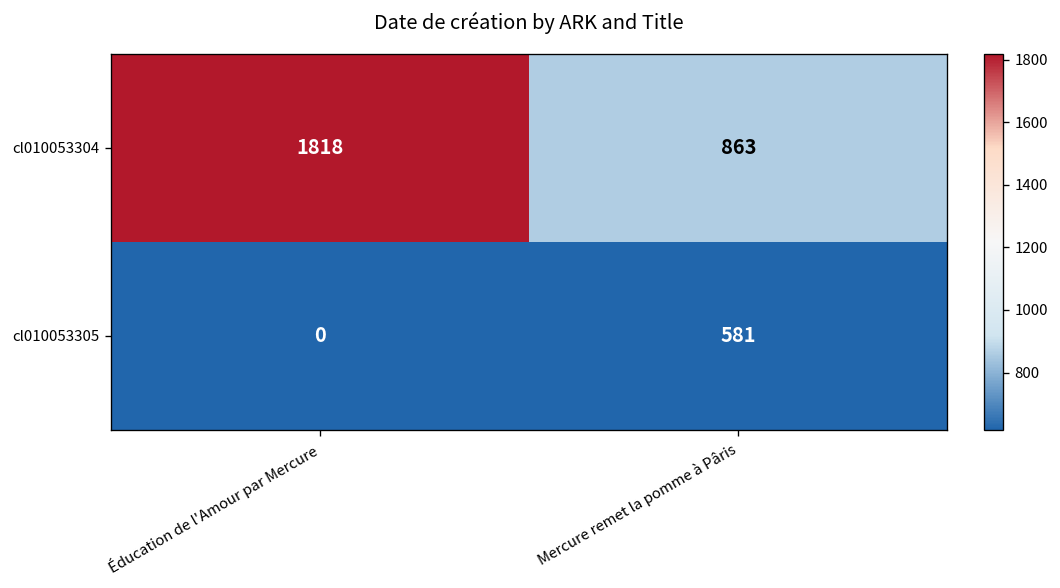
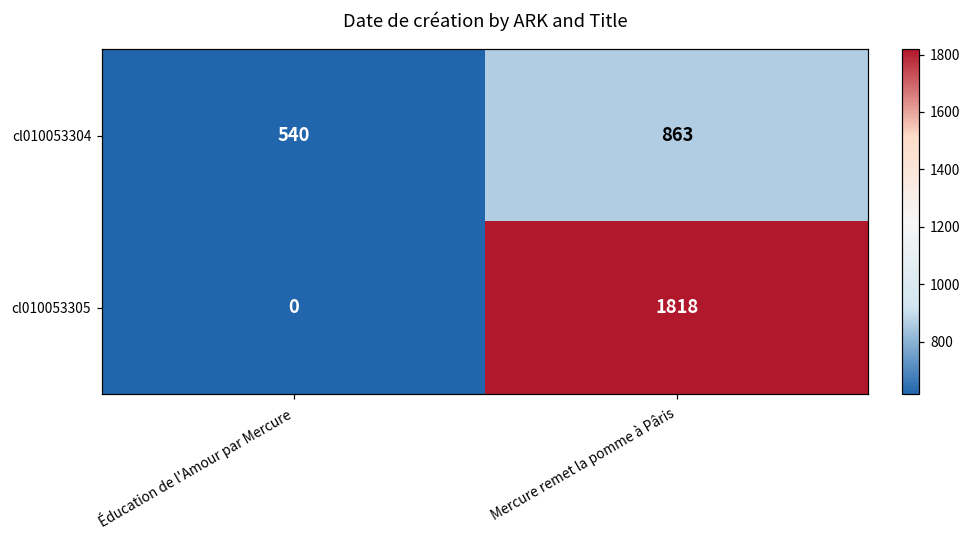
cl010053304, Éducation de l'Amour par Mercure: 1818 -> 540
cl010053305, Mercure remet la pomme à Pâris: 581 -> 1818
